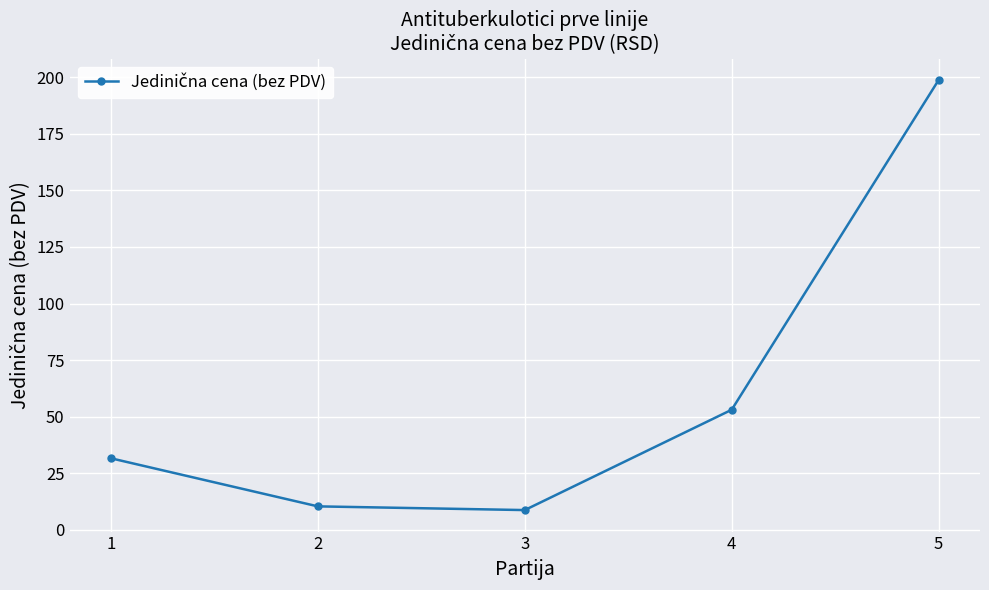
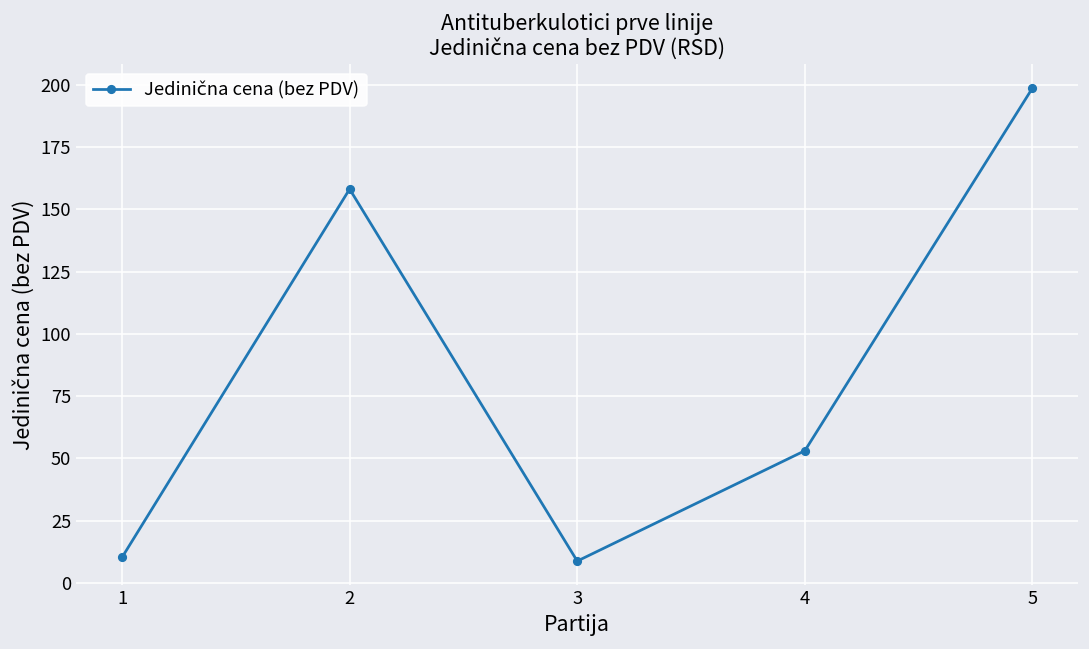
1: 32 -> 10
2: 10 -> 158
